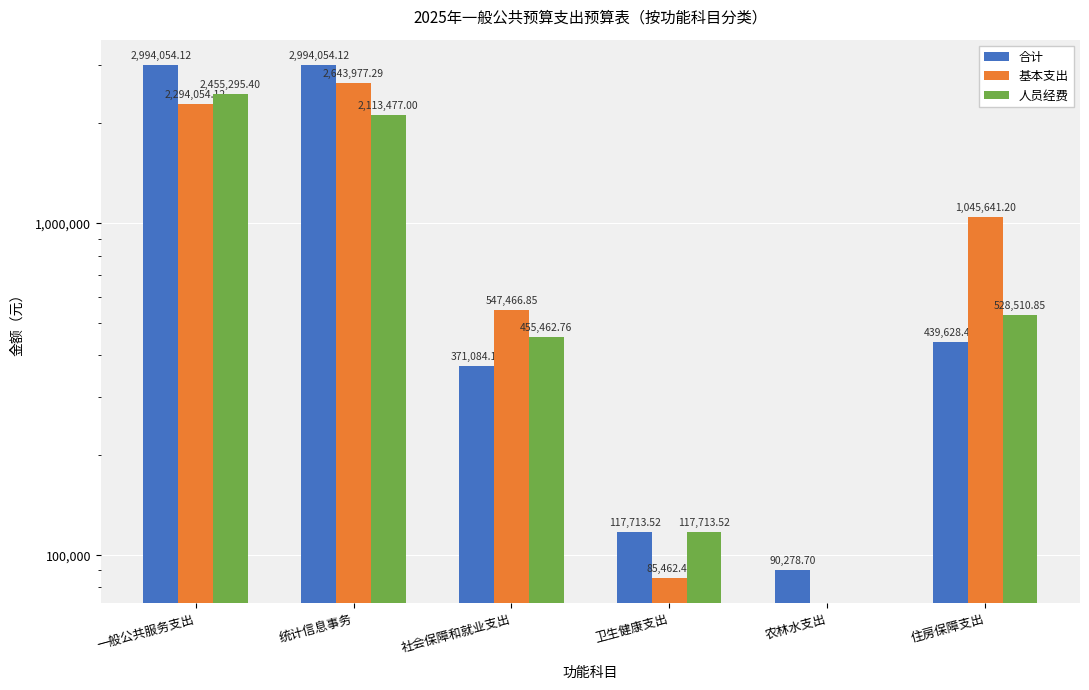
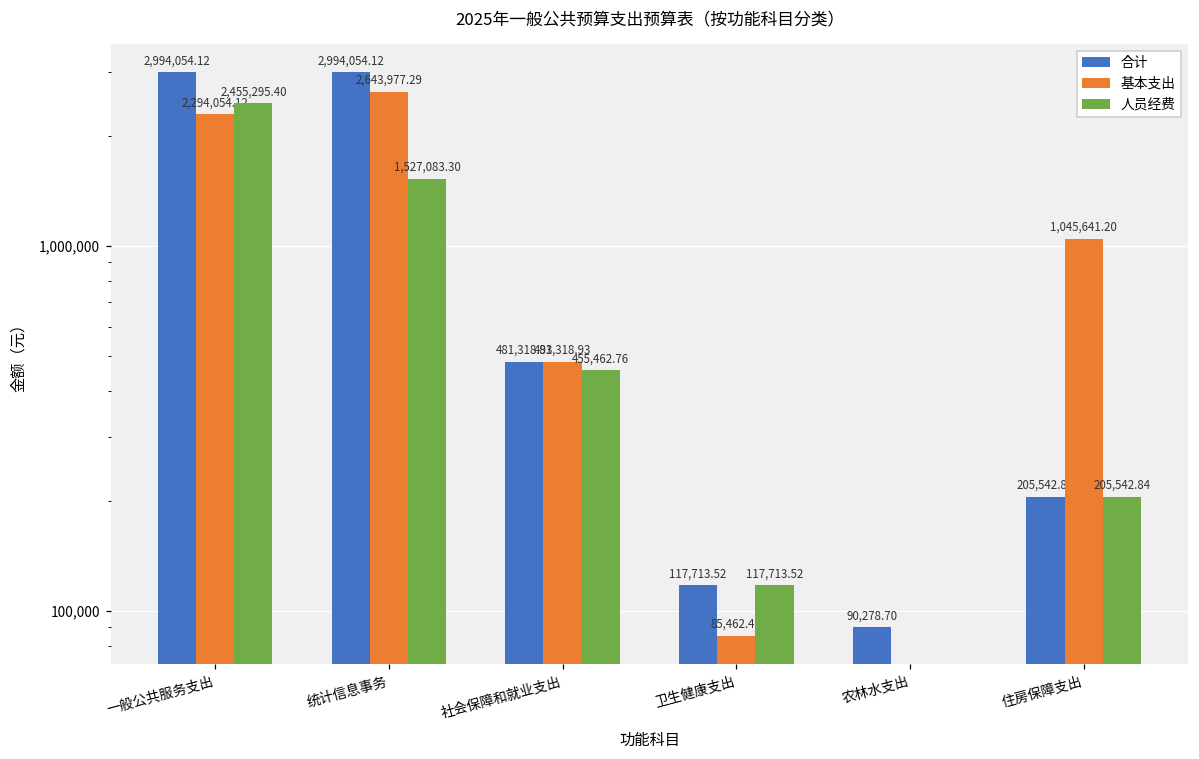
人员经费, 统计信息事务: 2,113,477.00 -> 1,527,083.30
合计, 社会保障和就业支出: 371,084.11 -> 481,318.93
基本支出, 社会保障和就业支出: 547,466.85 -> 481,318.93
合计, 住房保障支出: 439,628.41 -> 205,542.84
人员经费, 住房保障支出: 528,510.85 -> 205,542.84
